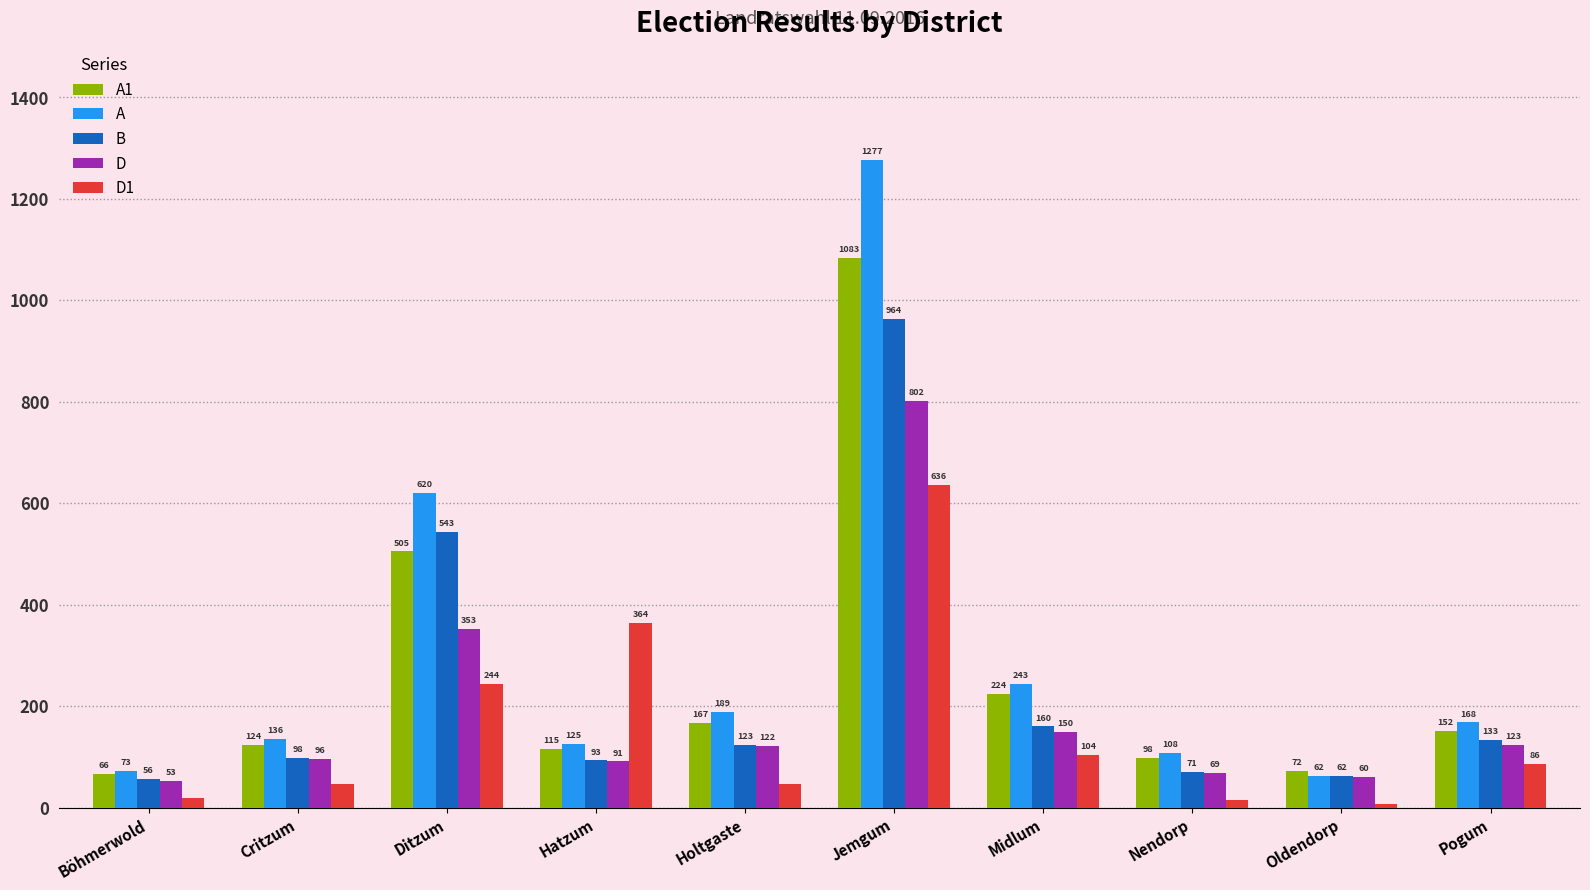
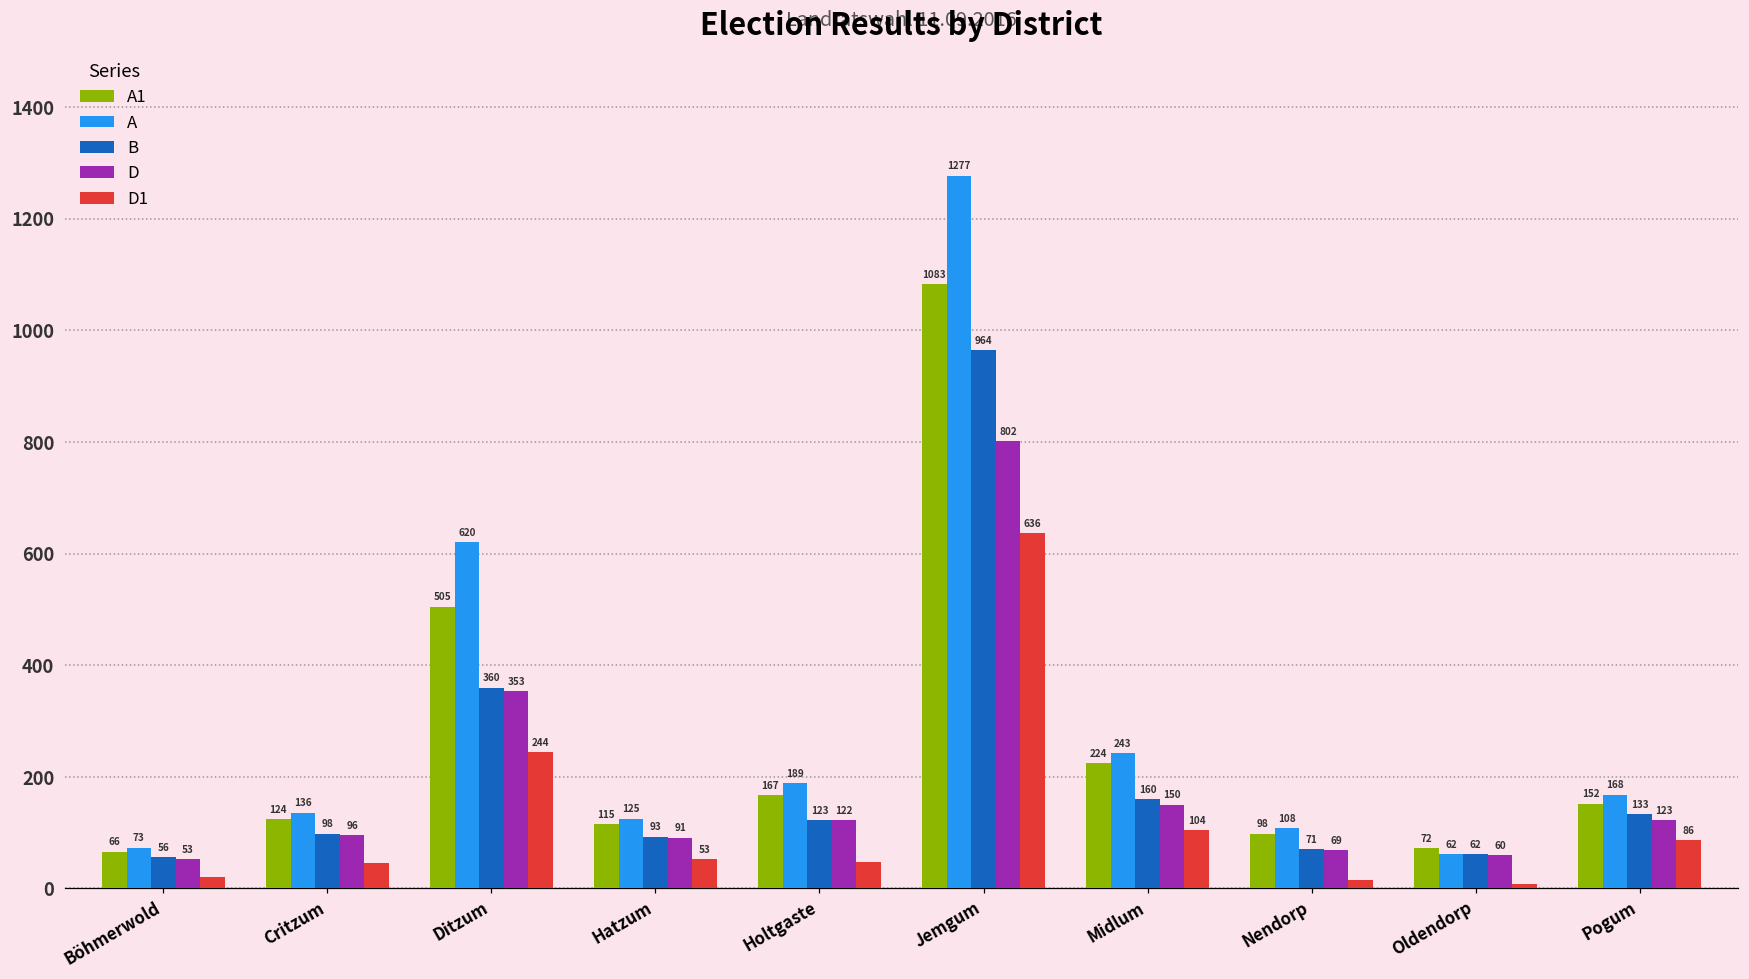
B, Ditzum: 543 -> 360
D1, Hatzum: 364 -> 53
